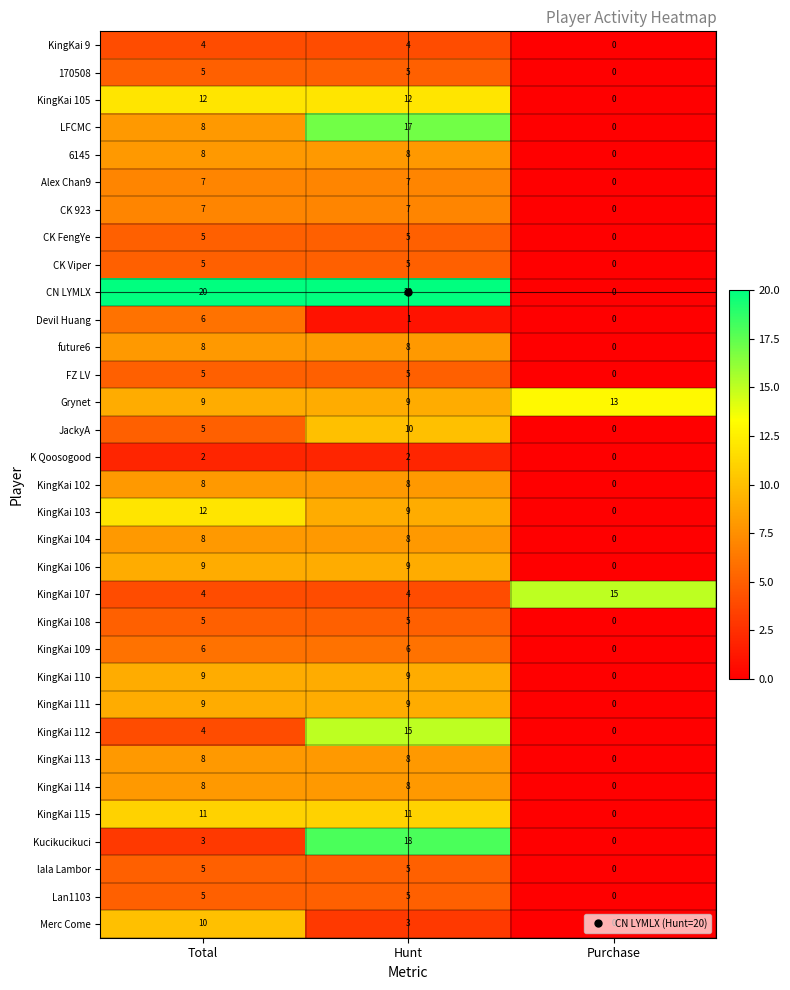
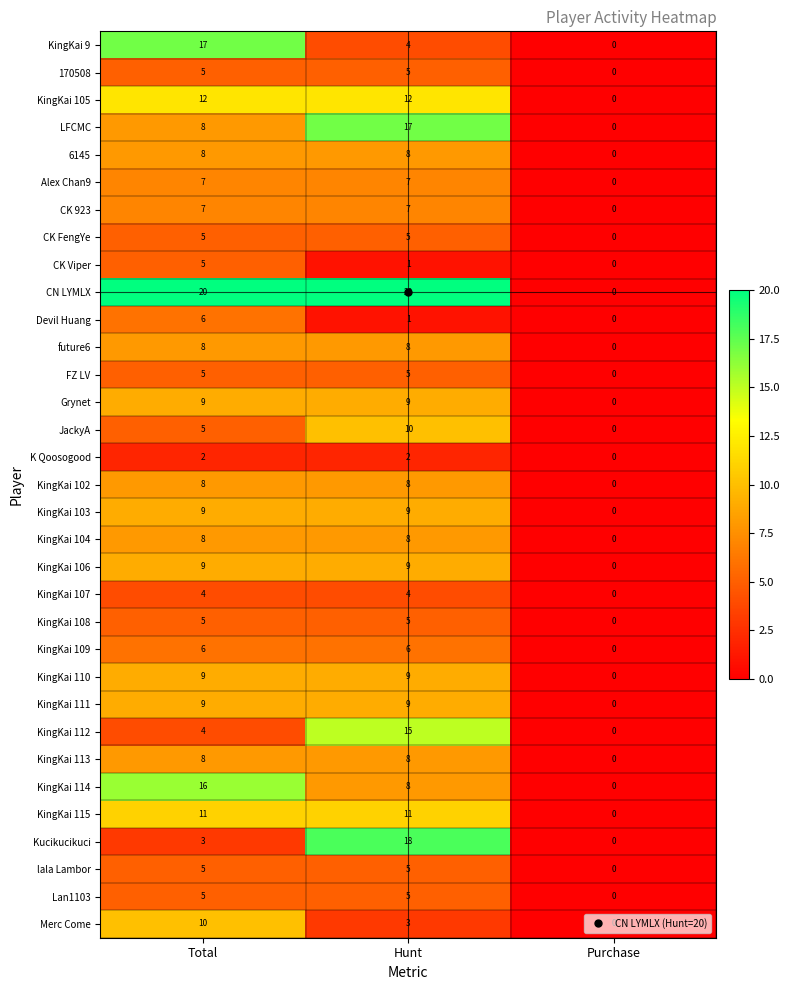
KingKai 9, Total: 4 -> 17
CK Viper, Hunt: 5 -> 1
Grynet, Purchase: 13 -> 0
KingKai 103, Total: 12 -> 9
KingKai 107, Purchase: 15 -> 0
KingKai 114, Total: 8 -> 16
